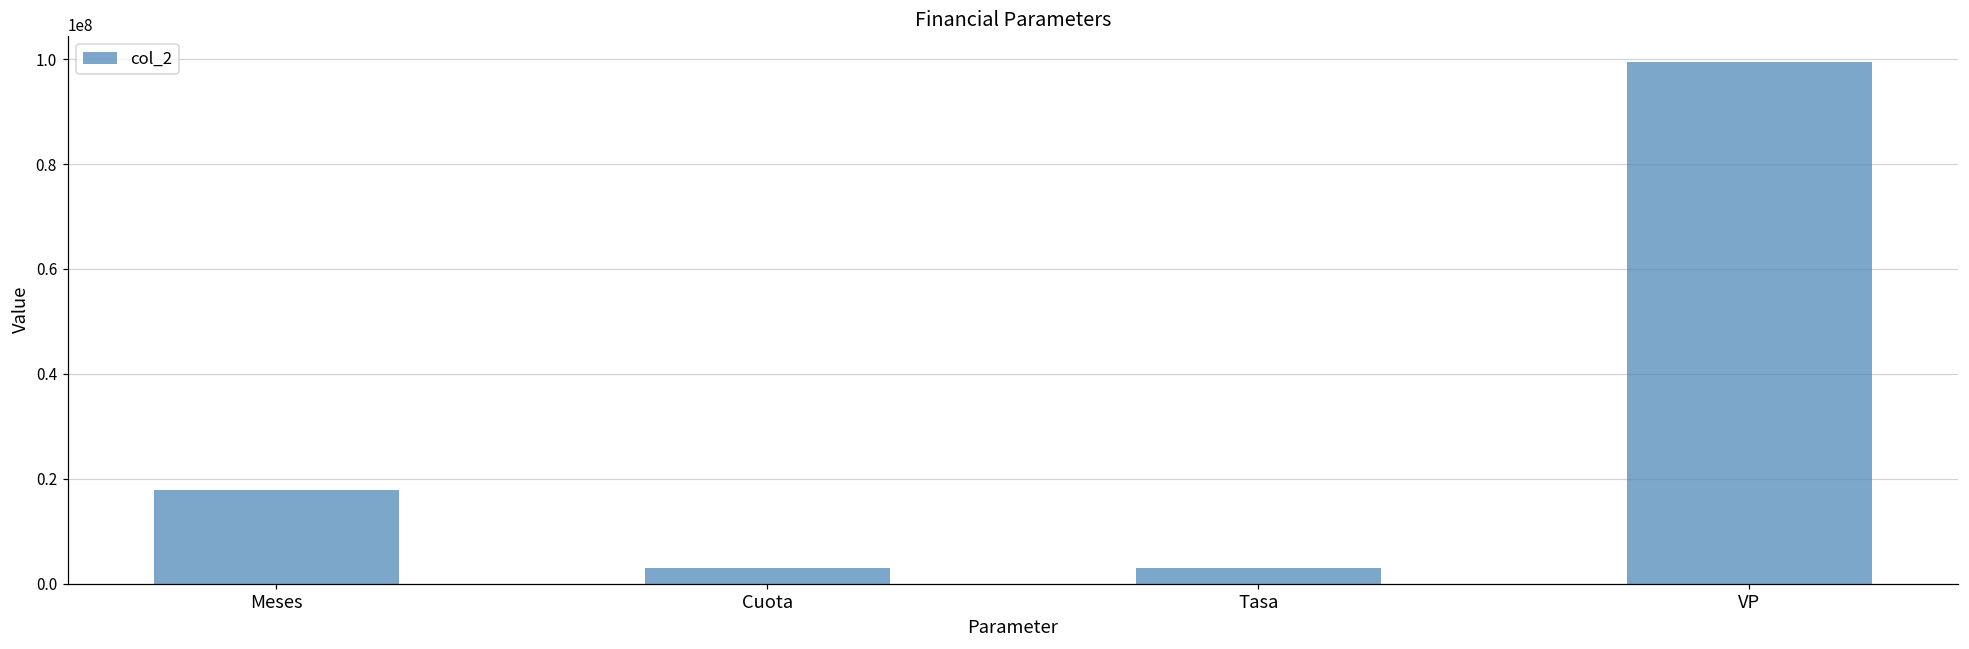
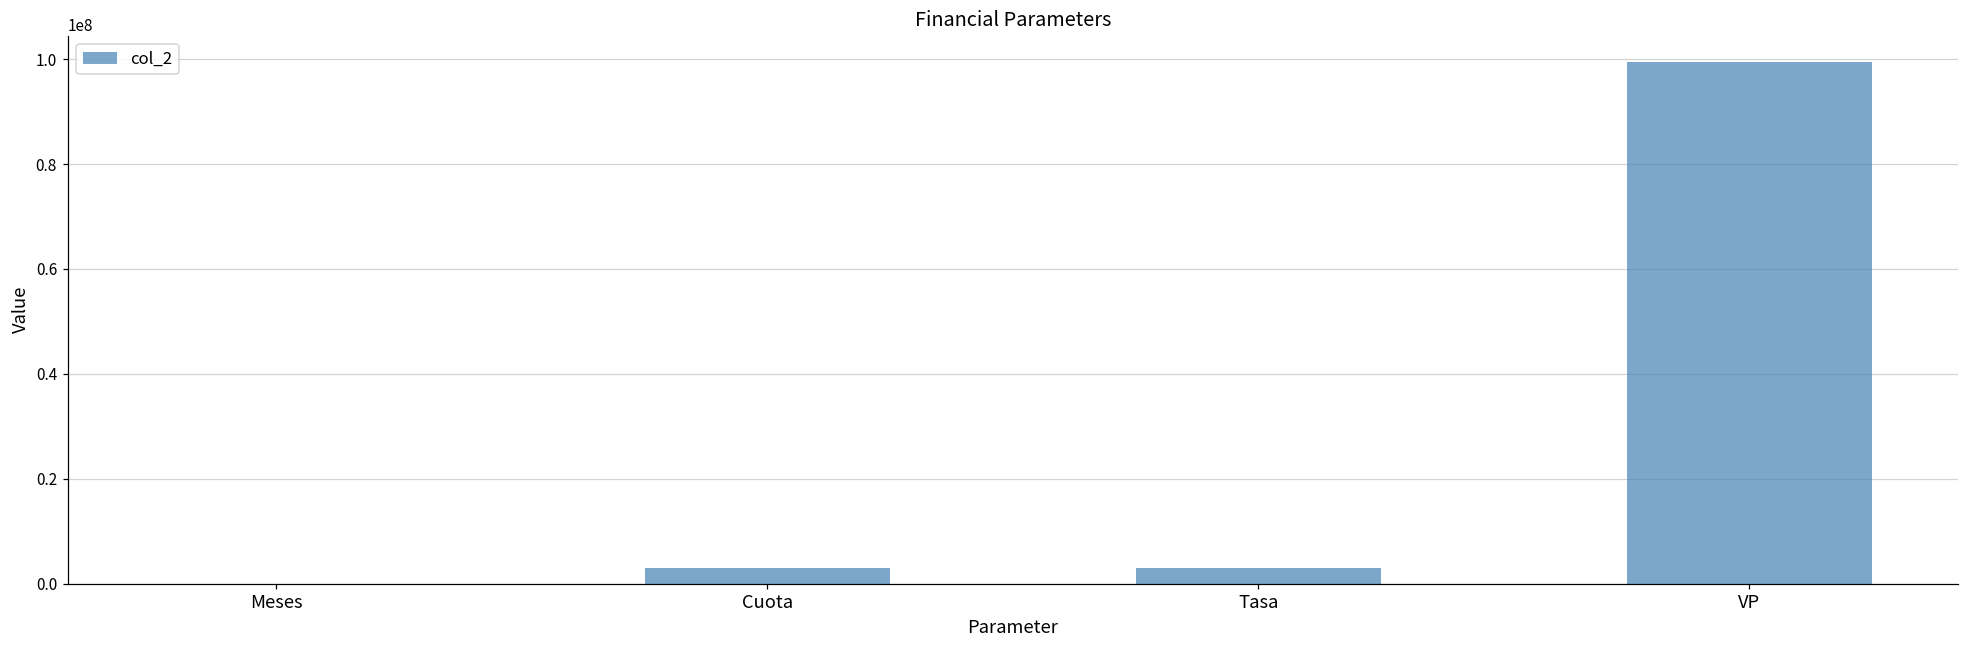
Meses: 18000000 -> 0
